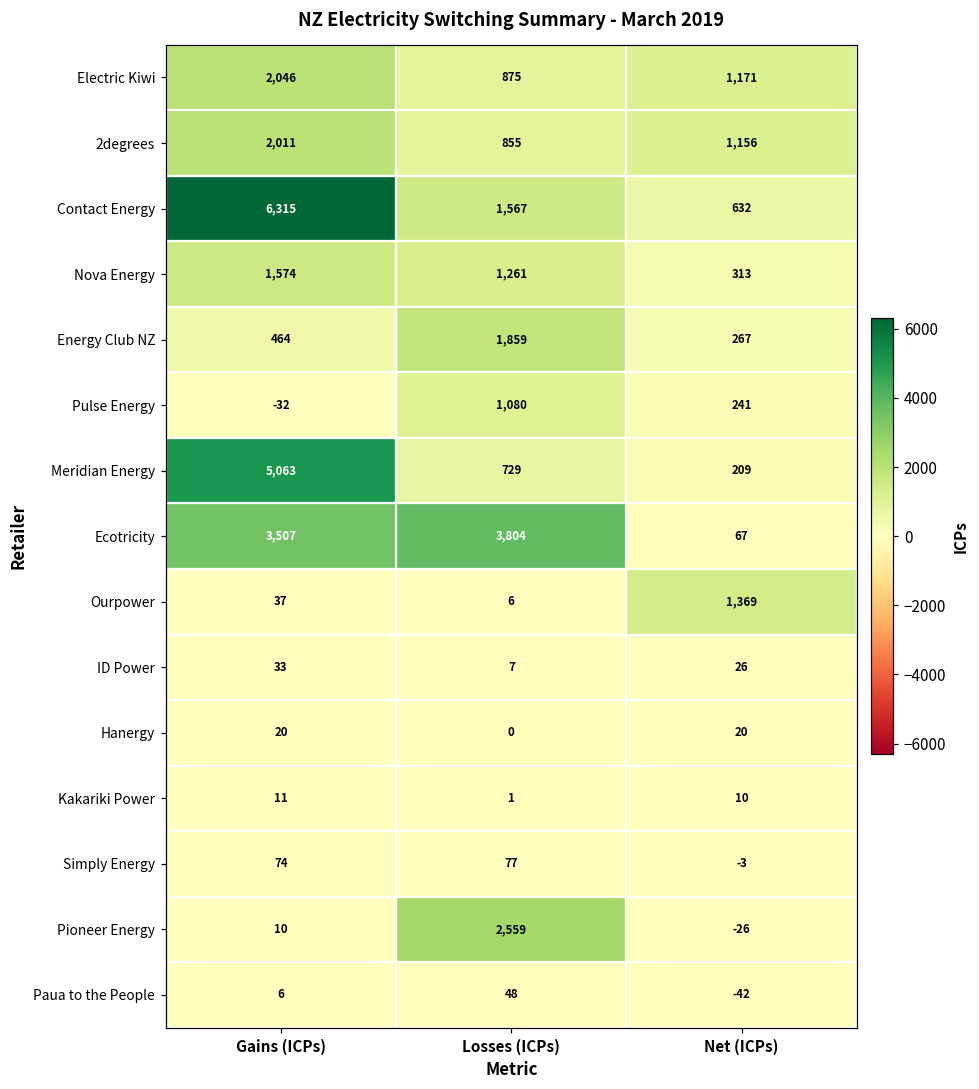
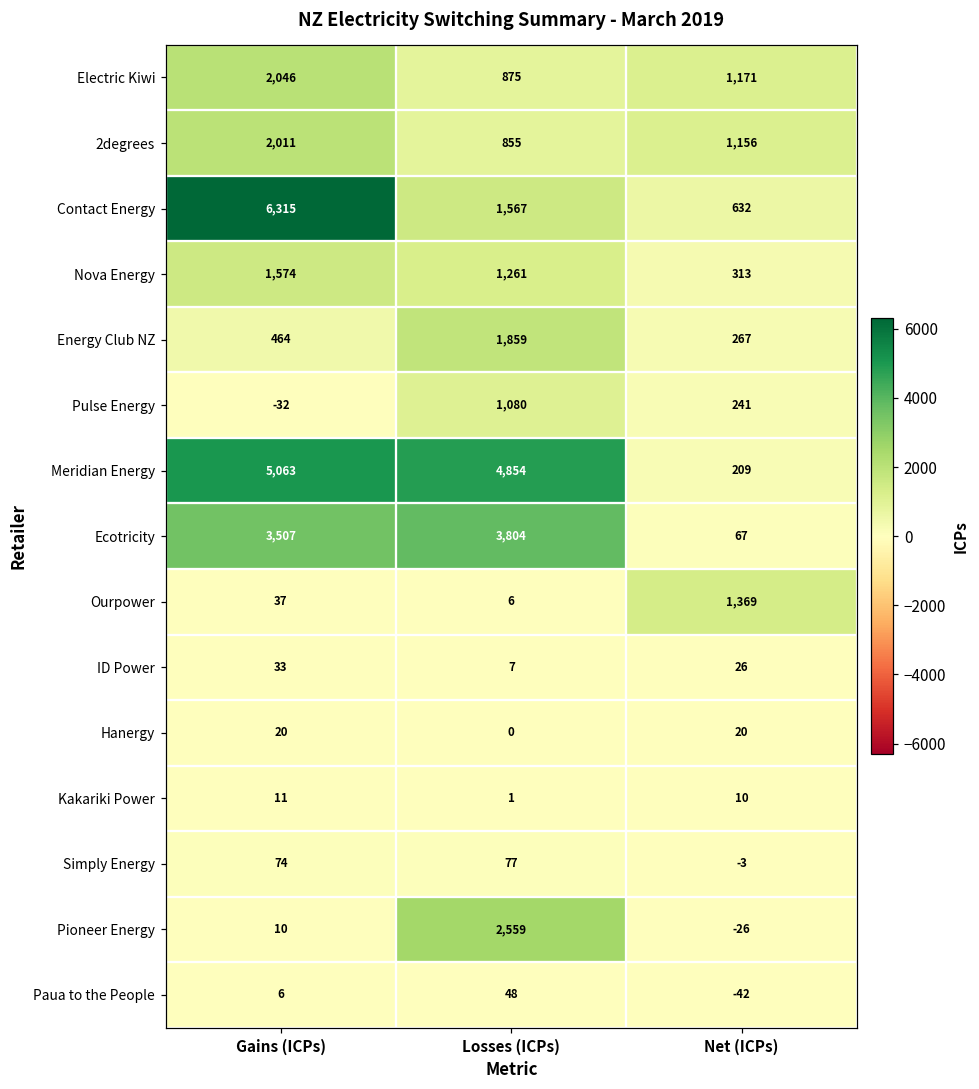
Meridian Energy, Losses (ICPs): 729 -> 4,854
